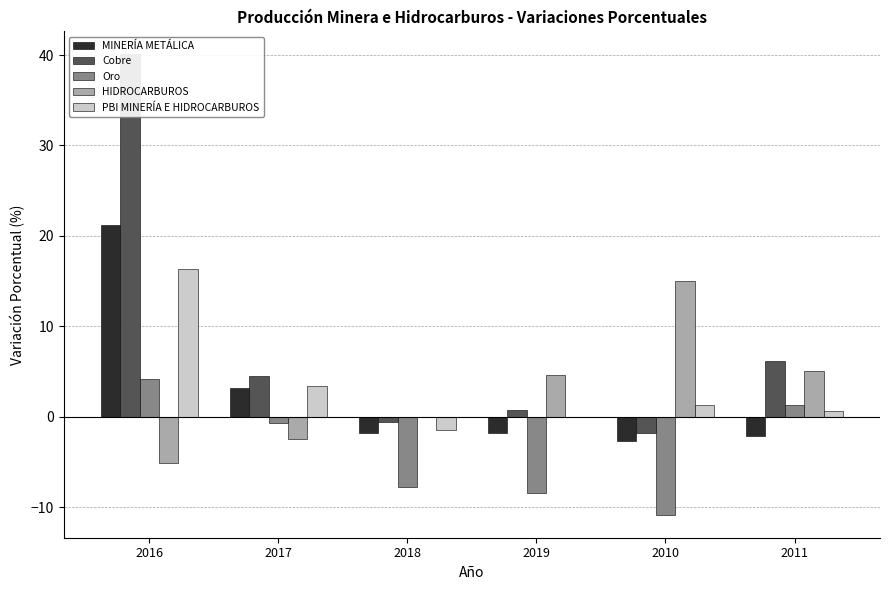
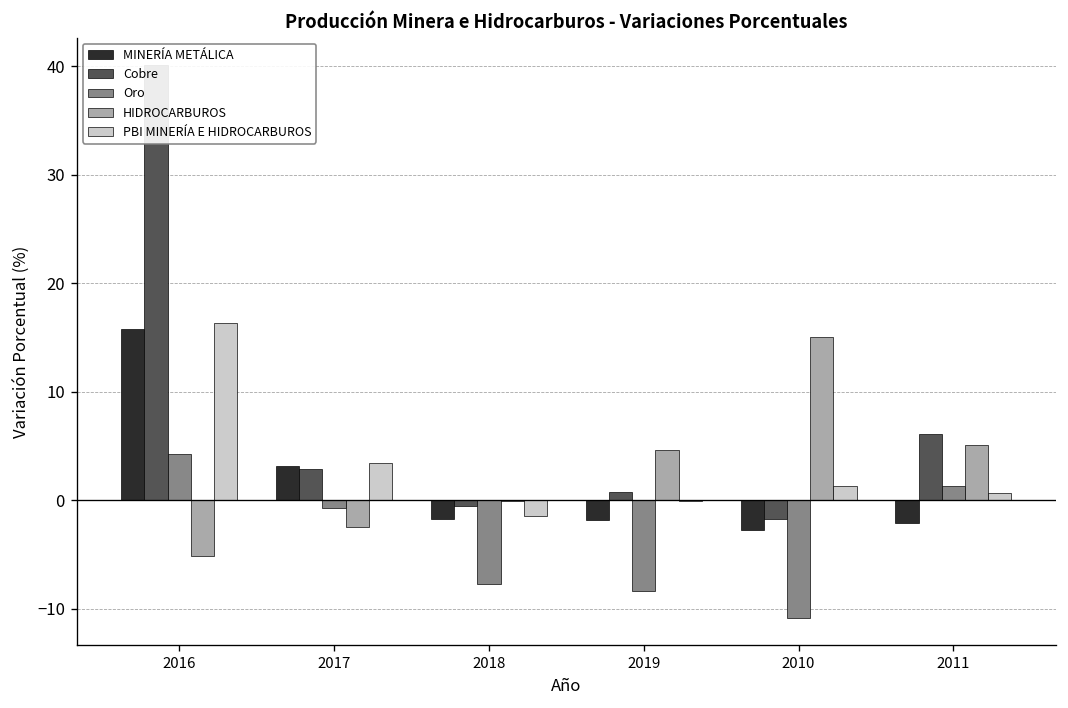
MINERÍA METÁLICA, 2016: 21 -> 16
Cobre, 2017: 5 -> 3
